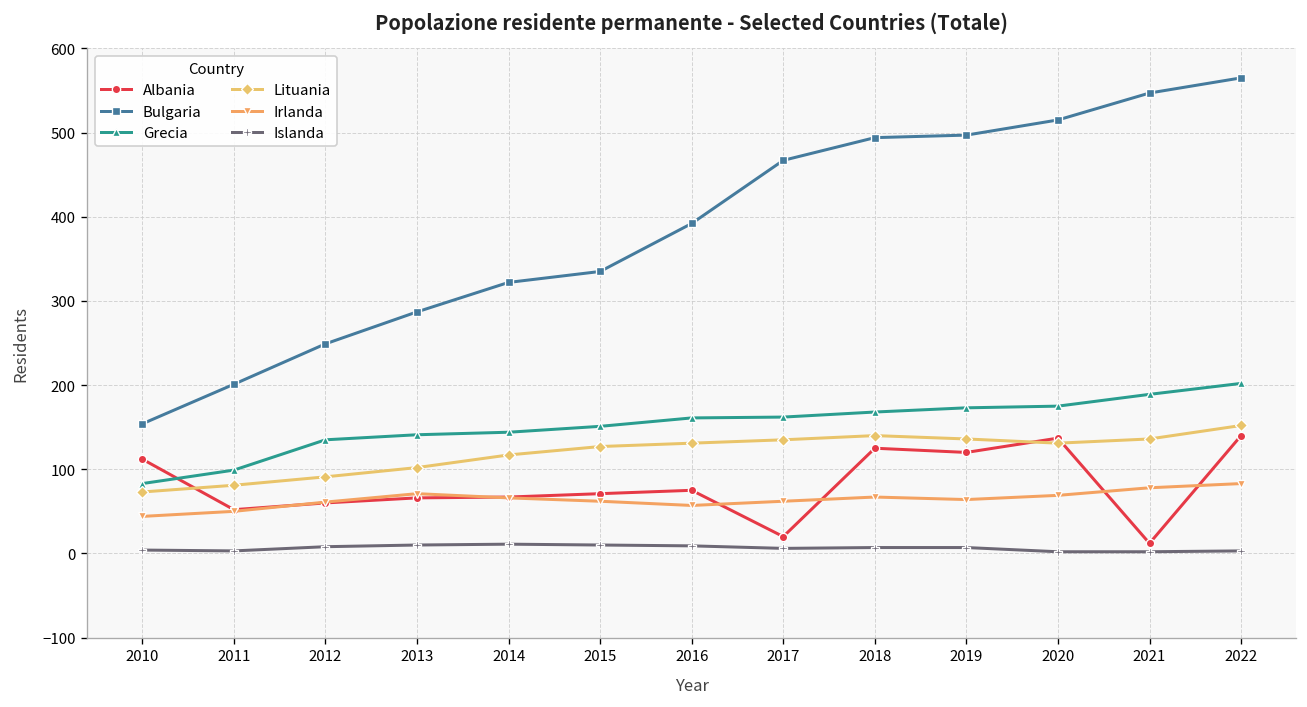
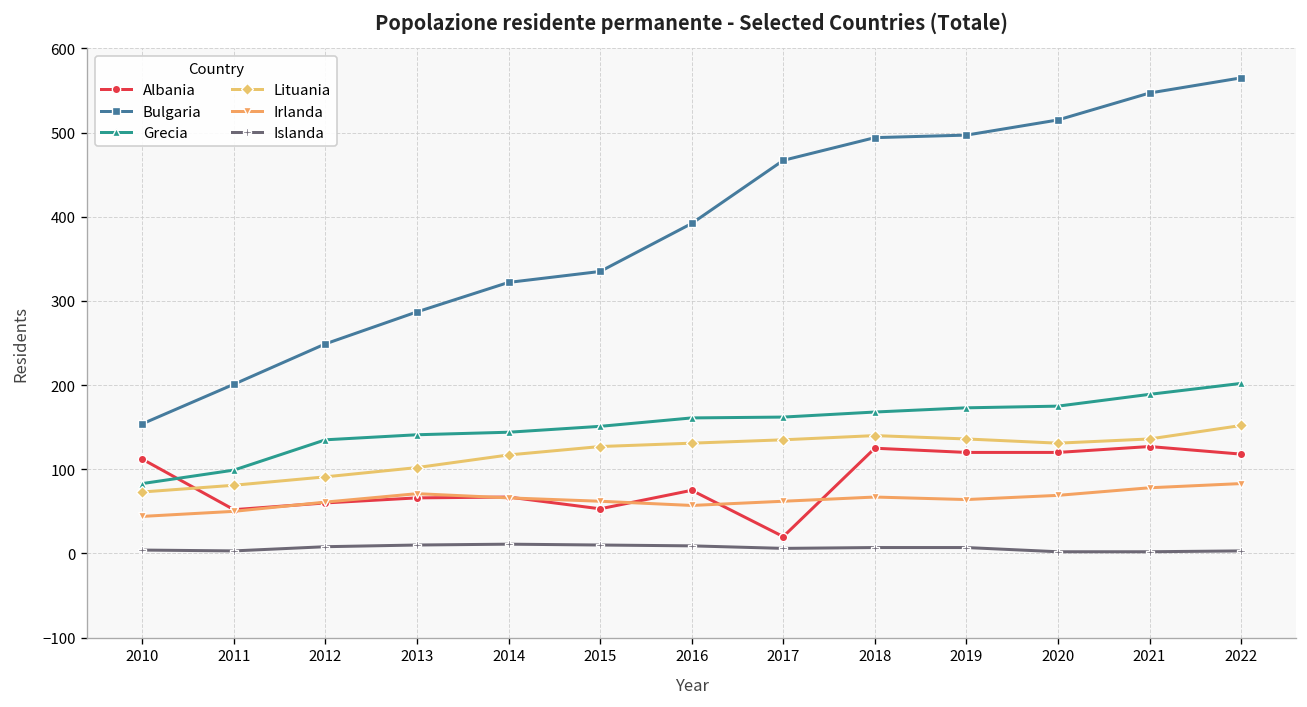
Albania, 2015: 70 -> 50
Albania, 2020: 140 -> 120
Albania, 2021: 10 -> 130
Albania, 2022: 140 -> 120
